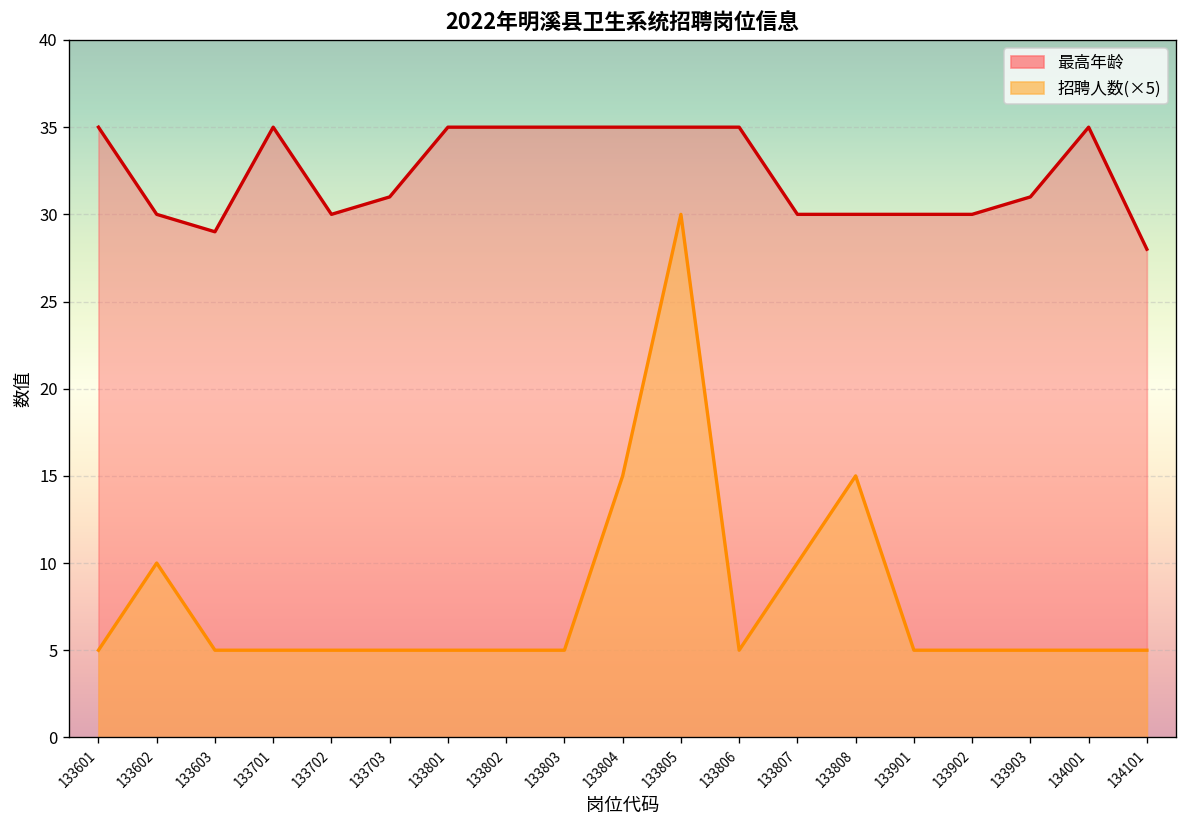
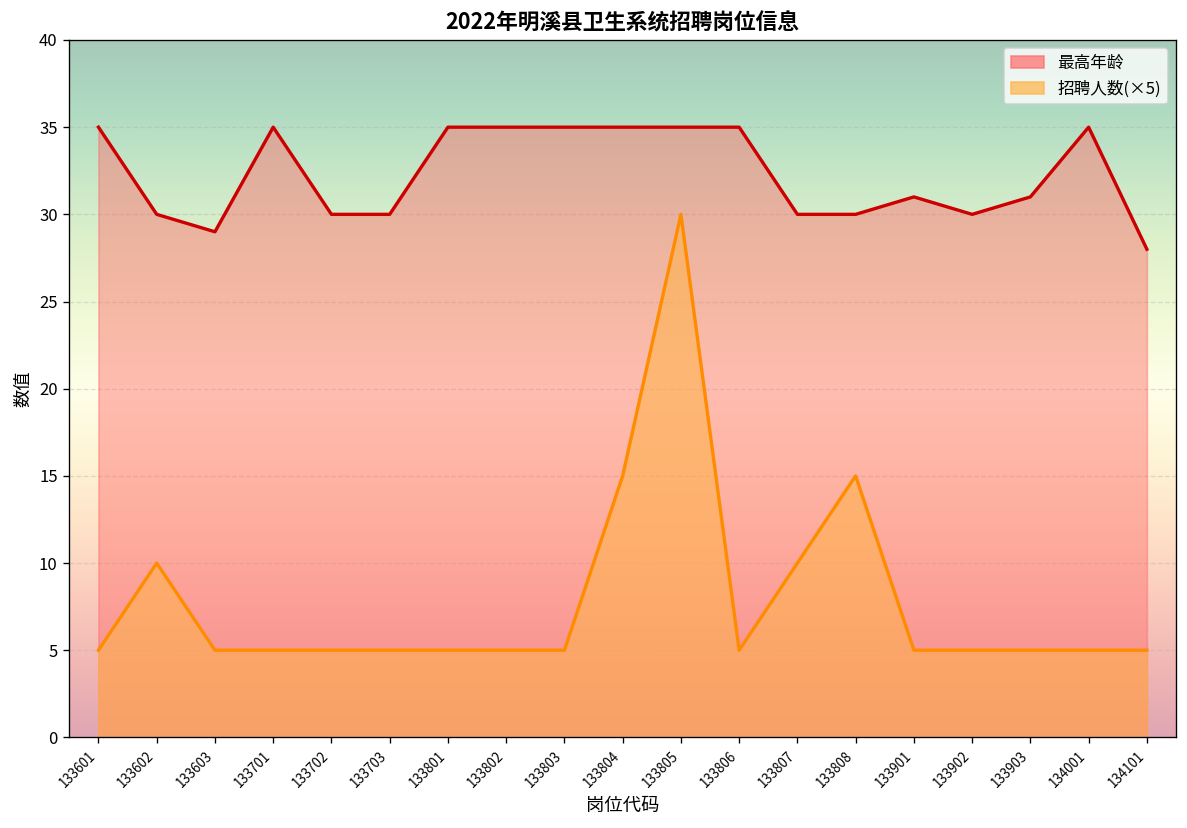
最高年龄, 133703: 31 -> 30
最高年龄, 133901: 30 -> 31
